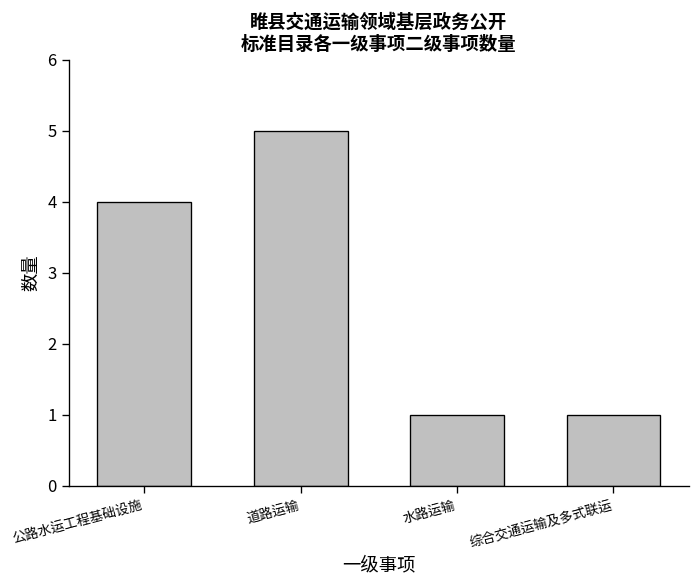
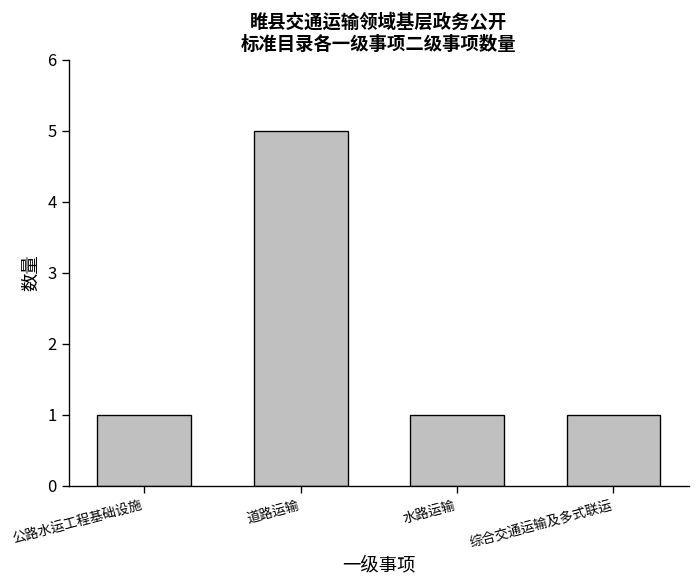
公路水运工程基础设施: 4 -> 1
